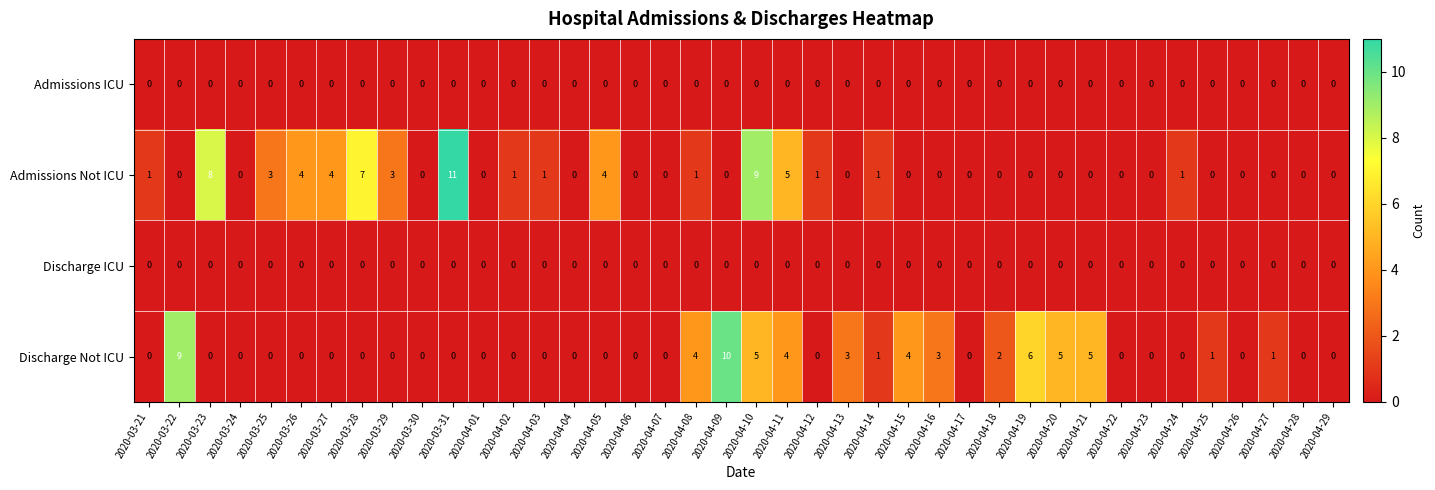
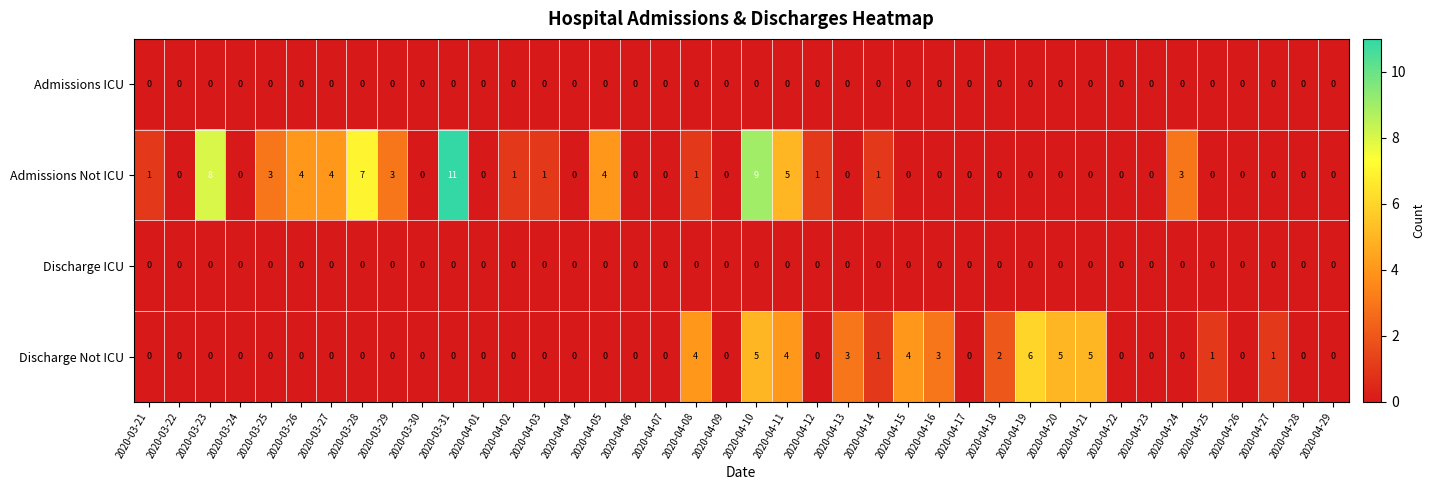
Admissions Not ICU, 2020-04-24: 1 -> 3
Discharge Not ICU, 2020-03-22: 9 -> 0
Discharge Not ICU, 2020-04-09: 10 -> 0
